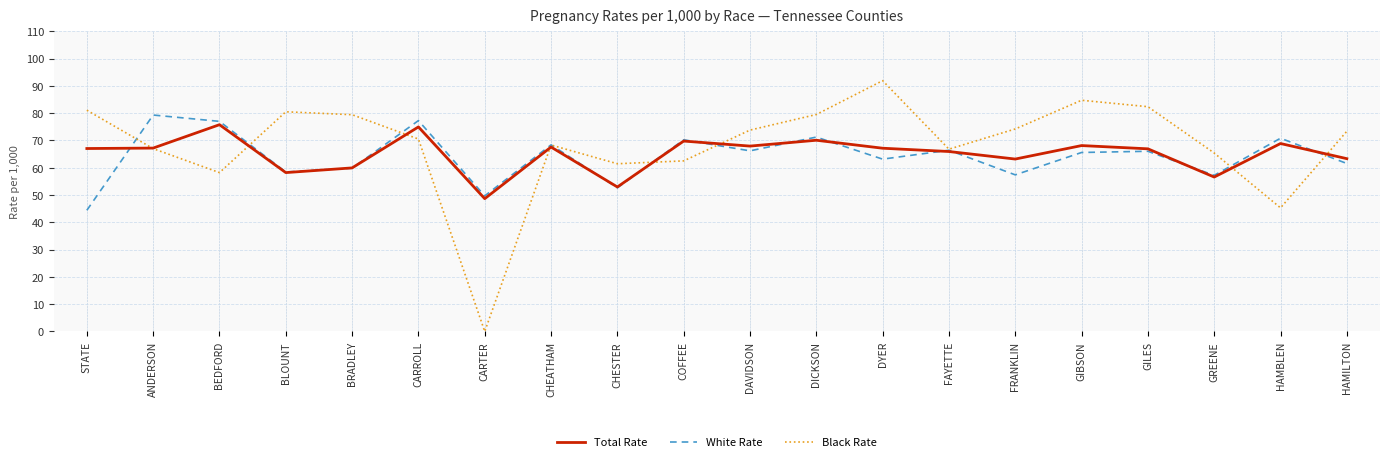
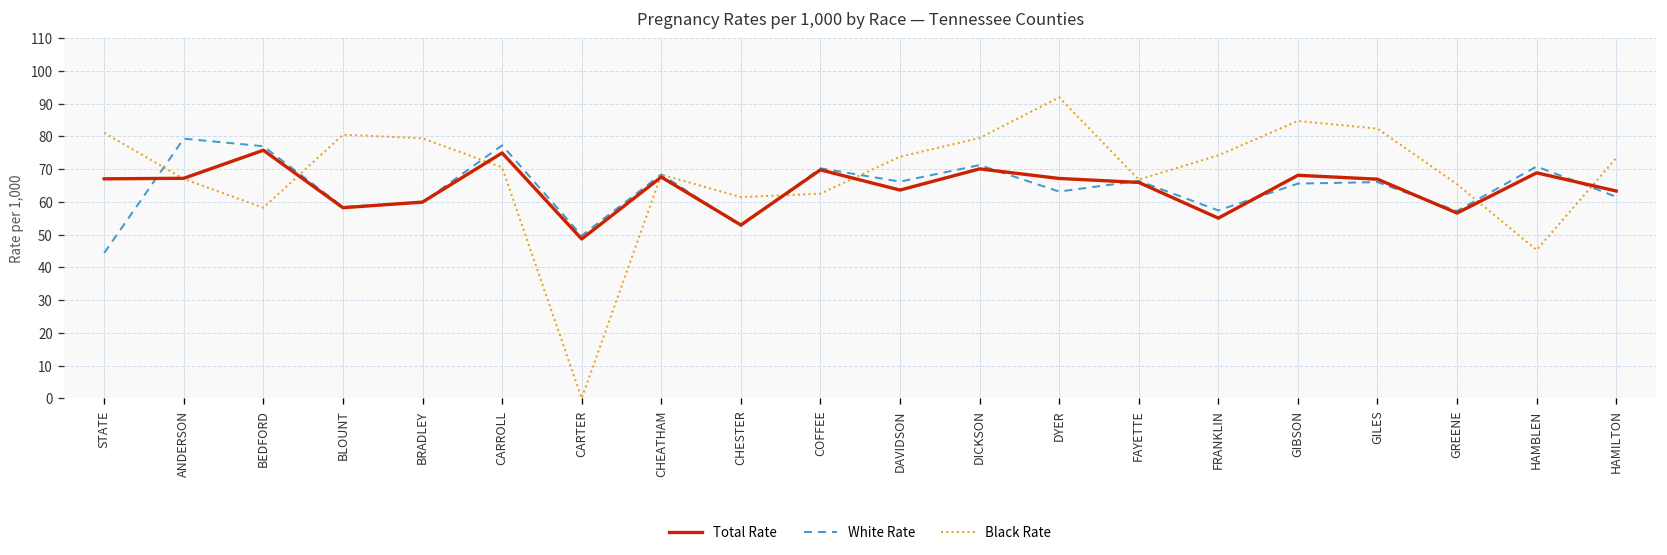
Total Rate, DAVIDSON: 68 -> 64
Total Rate, FRANKLIN: 63 -> 55
